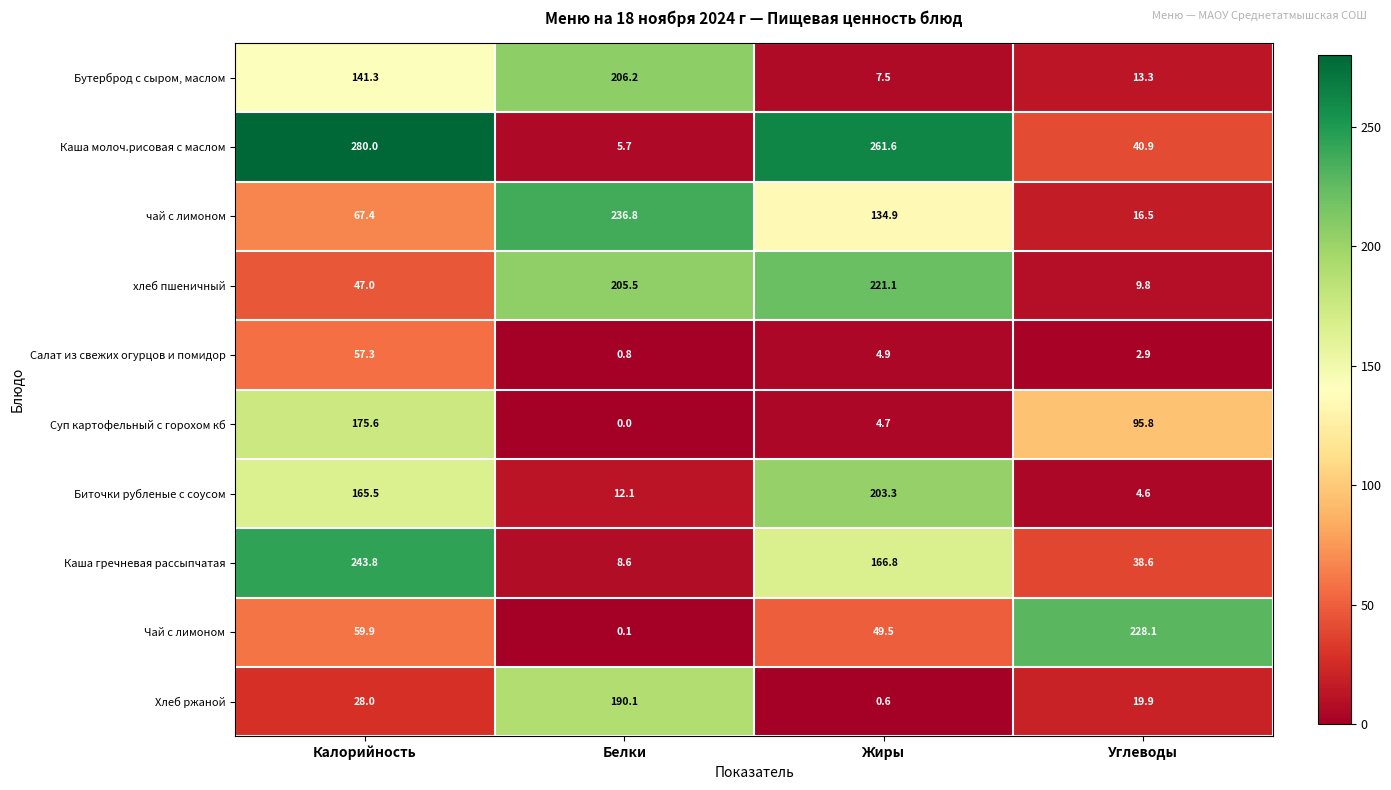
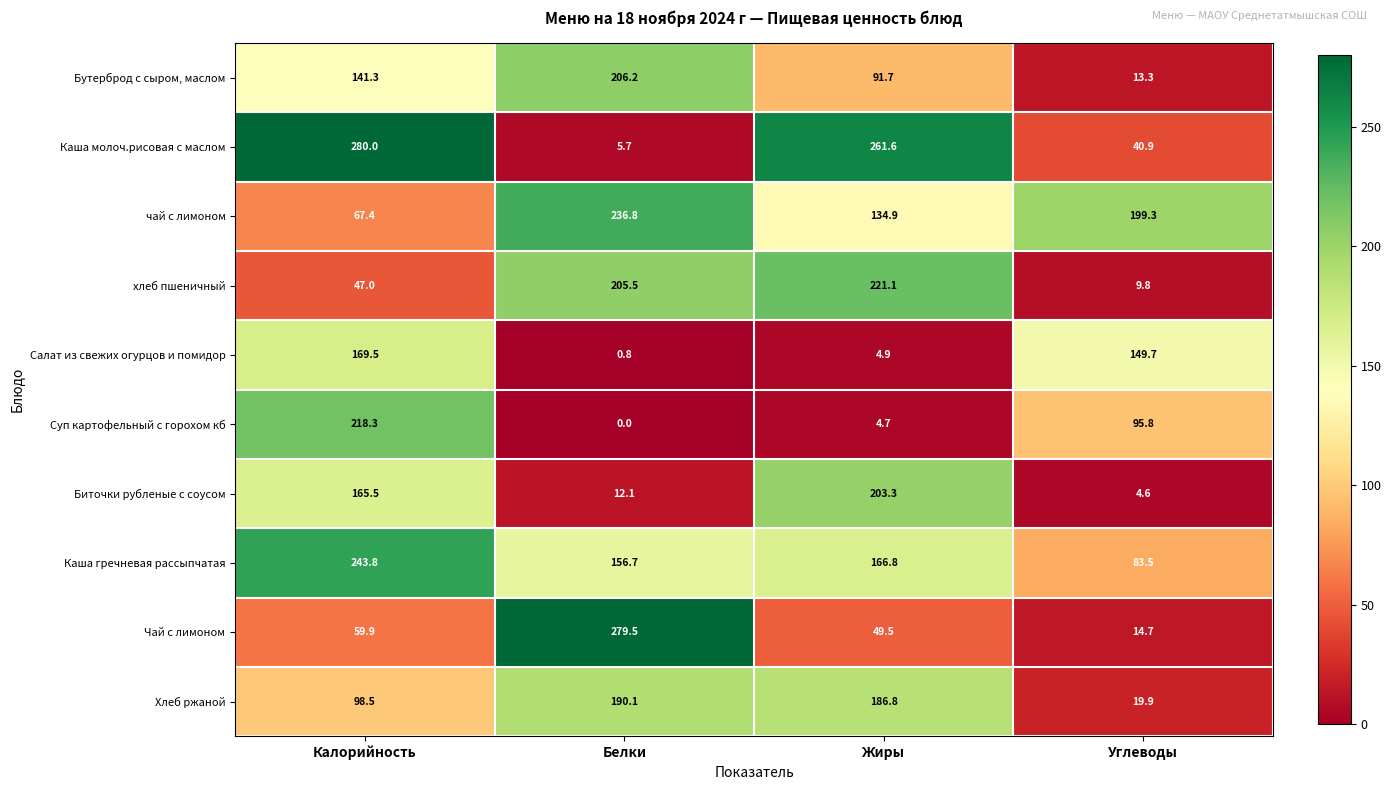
Бутерброд с сыром, маслом, Жиры: 7.5 -> 91.7
чай с лимоном, Углеводы: 16.5 -> 199.3
Салат из свежих огурцов и помидор, Калорийность: 57.3 -> 169.5
Салат из свежих огурцов и помидор, Углеводы: 2.9 -> 149.7
Суп картофельный с горохом кб, Калорийность: 175.6 -> 218.3
Каша гречневая рассыпчатая, Белки: 8.6 -> 156.7
Каша гречневая рассыпчатая, Углеводы: 38.6 -> 83.5
Чай с лимоном, Белки: 0.1 -> 279.5
Чай с лимоном, Углеводы: 228.1 -> 14.7
Хлеб ржаной, Калорийность: 28.0 -> 98.5
Хлеб ржаной, Жиры: 0.6 -> 186.8
